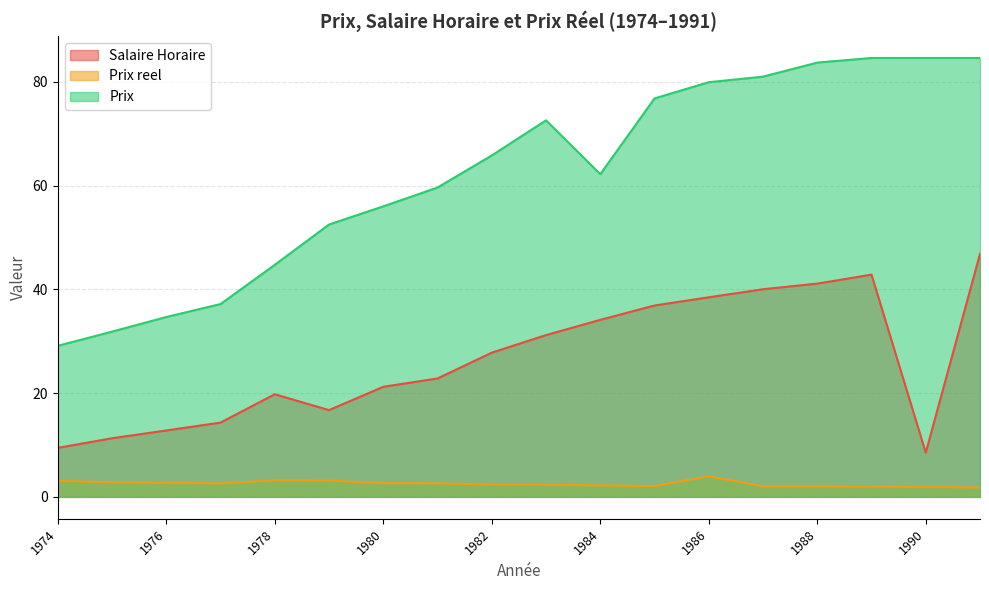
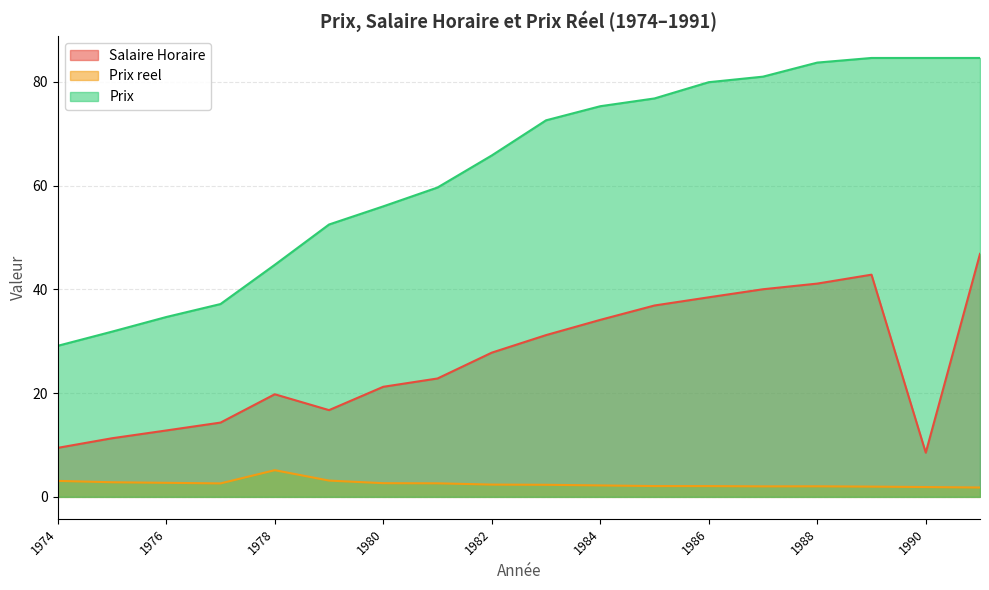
Prix reel, 1978: 3 -> 5
Prix, 1984: 62 -> 75
Prix reel, 1986: 4 -> 2
